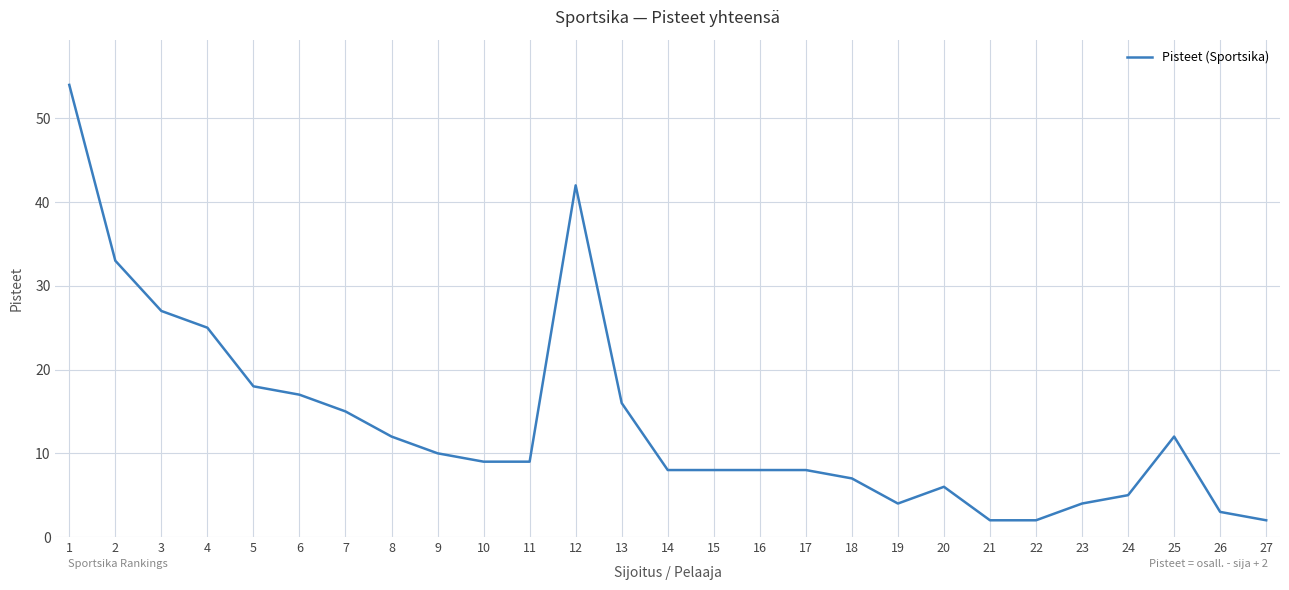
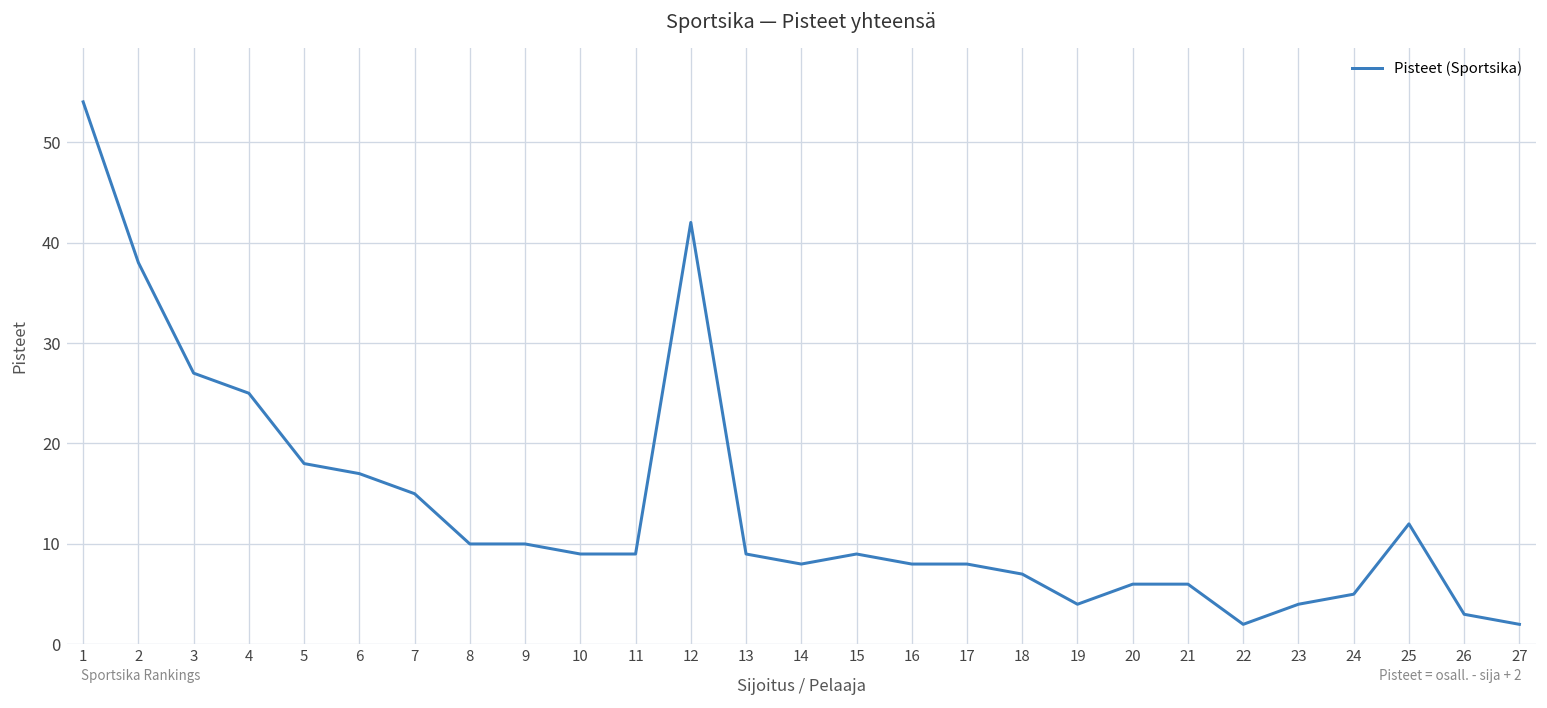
2: 33 -> 38
8: 12 -> 10
13: 16 -> 9
15: 8 -> 9
21: 2 -> 6
